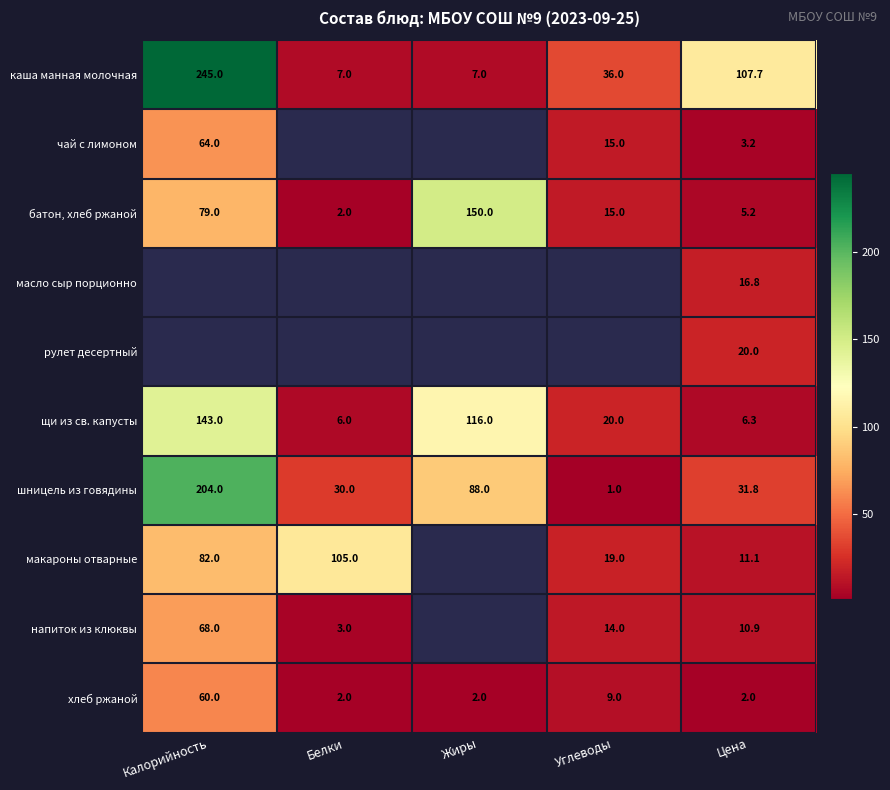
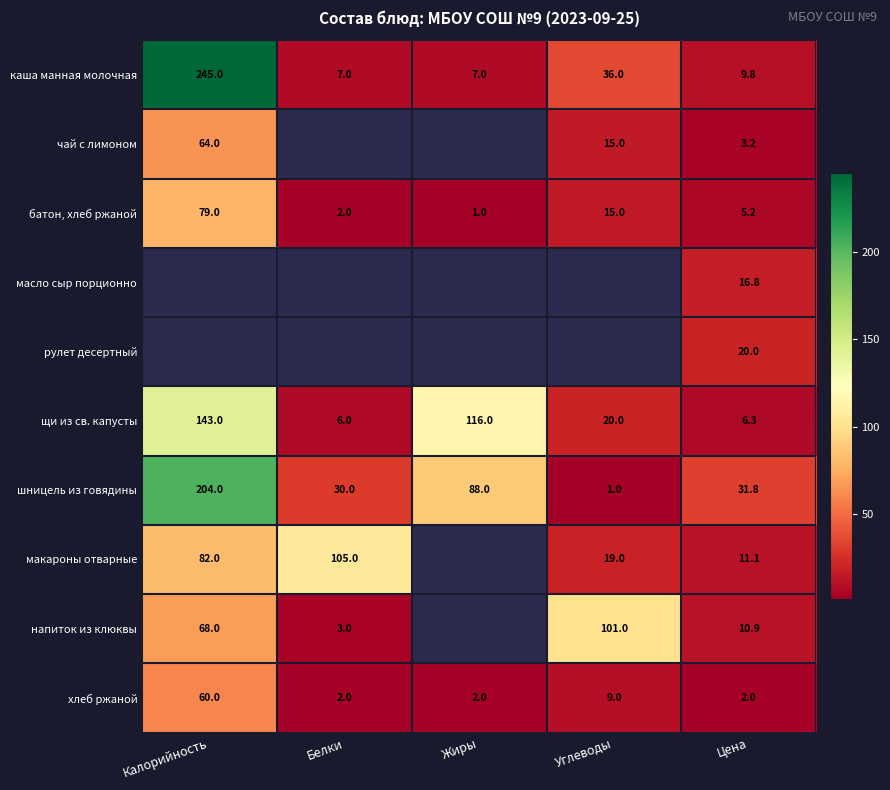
каша манная молочная, Цена: 107.7 -> 9.8
батон, хлеб ржаной, Жиры: 150.0 -> 1.0
напиток из клюквы, Углеводы: 14.0 -> 101.0
